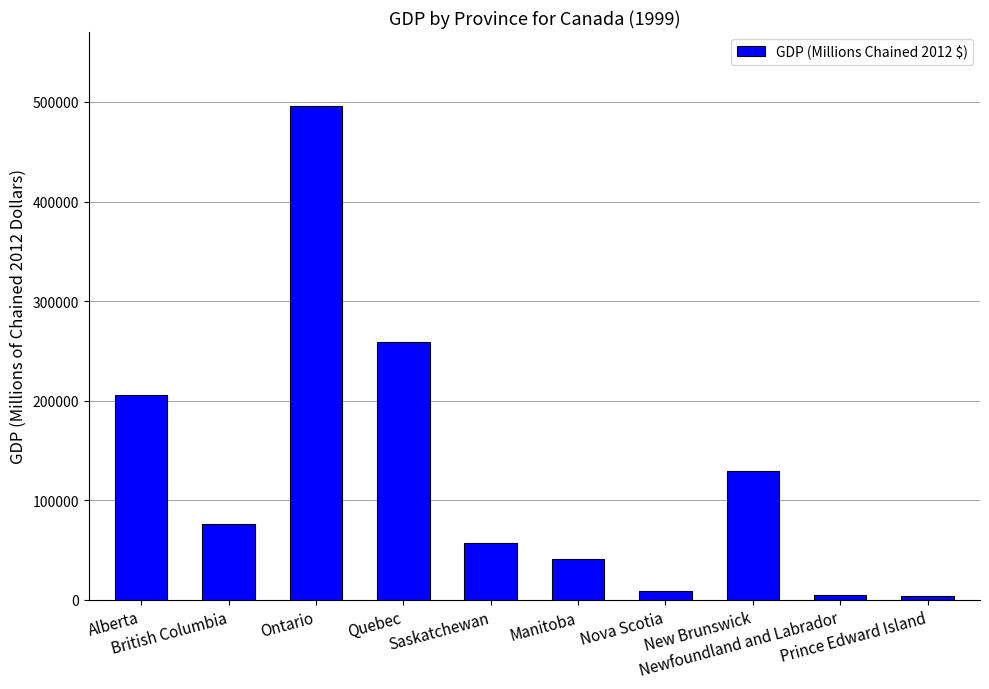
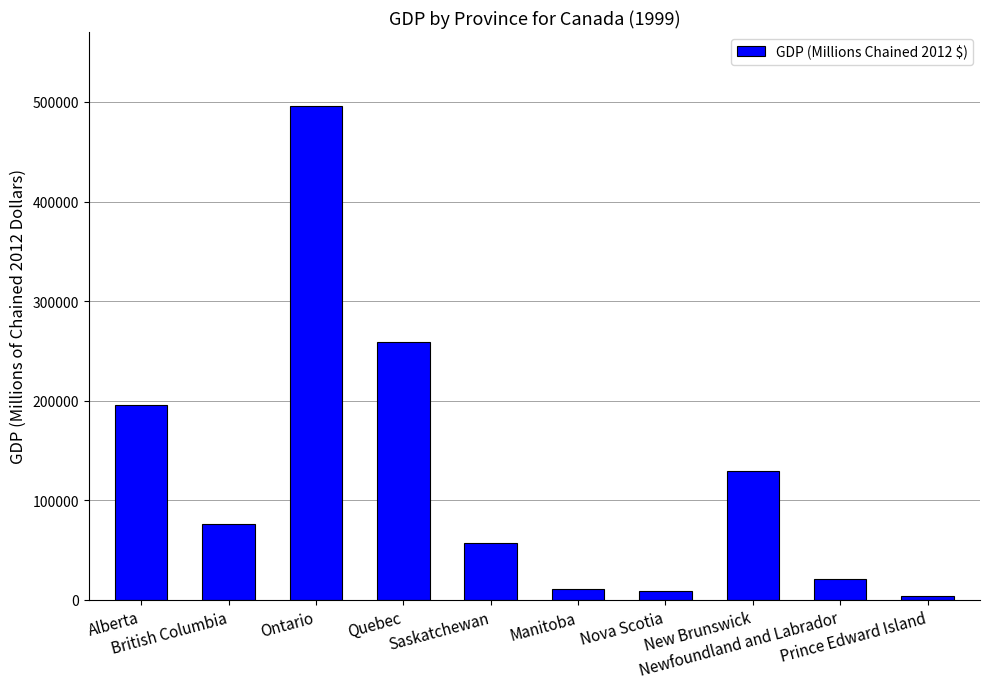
Alberta: 210000 -> 200000
Manitoba: 40000 -> 10000
Newfoundland and Labrador: 10000 -> 20000
